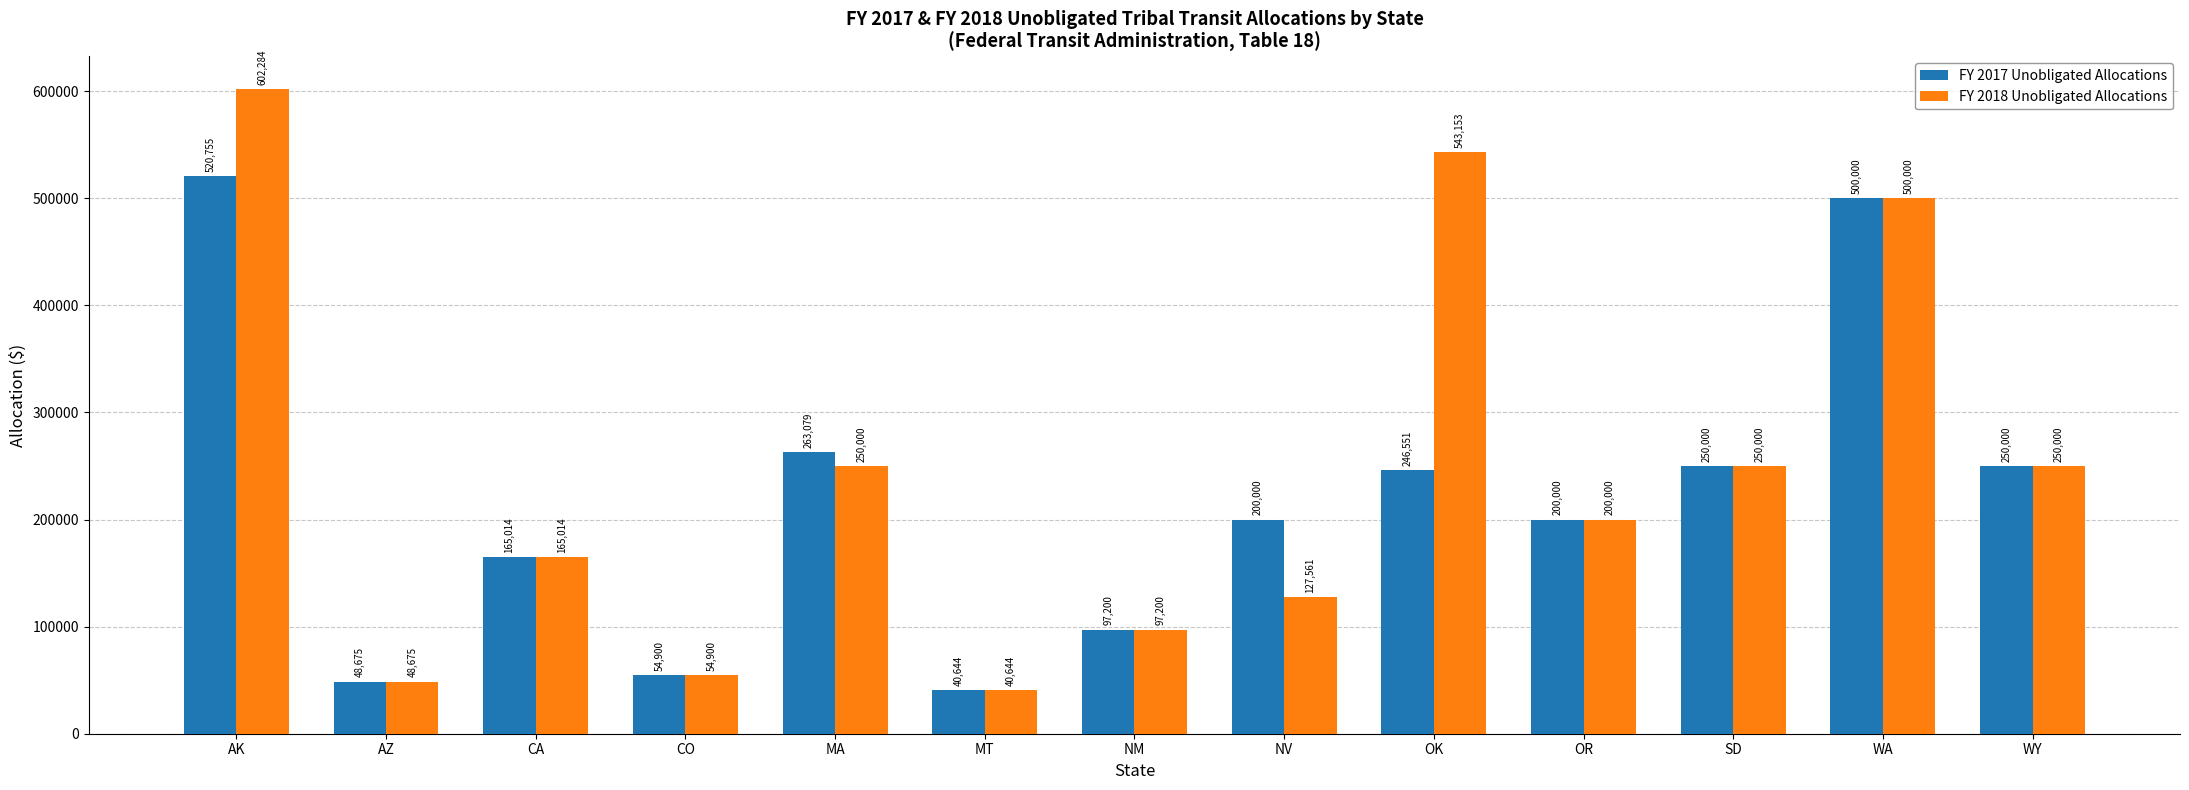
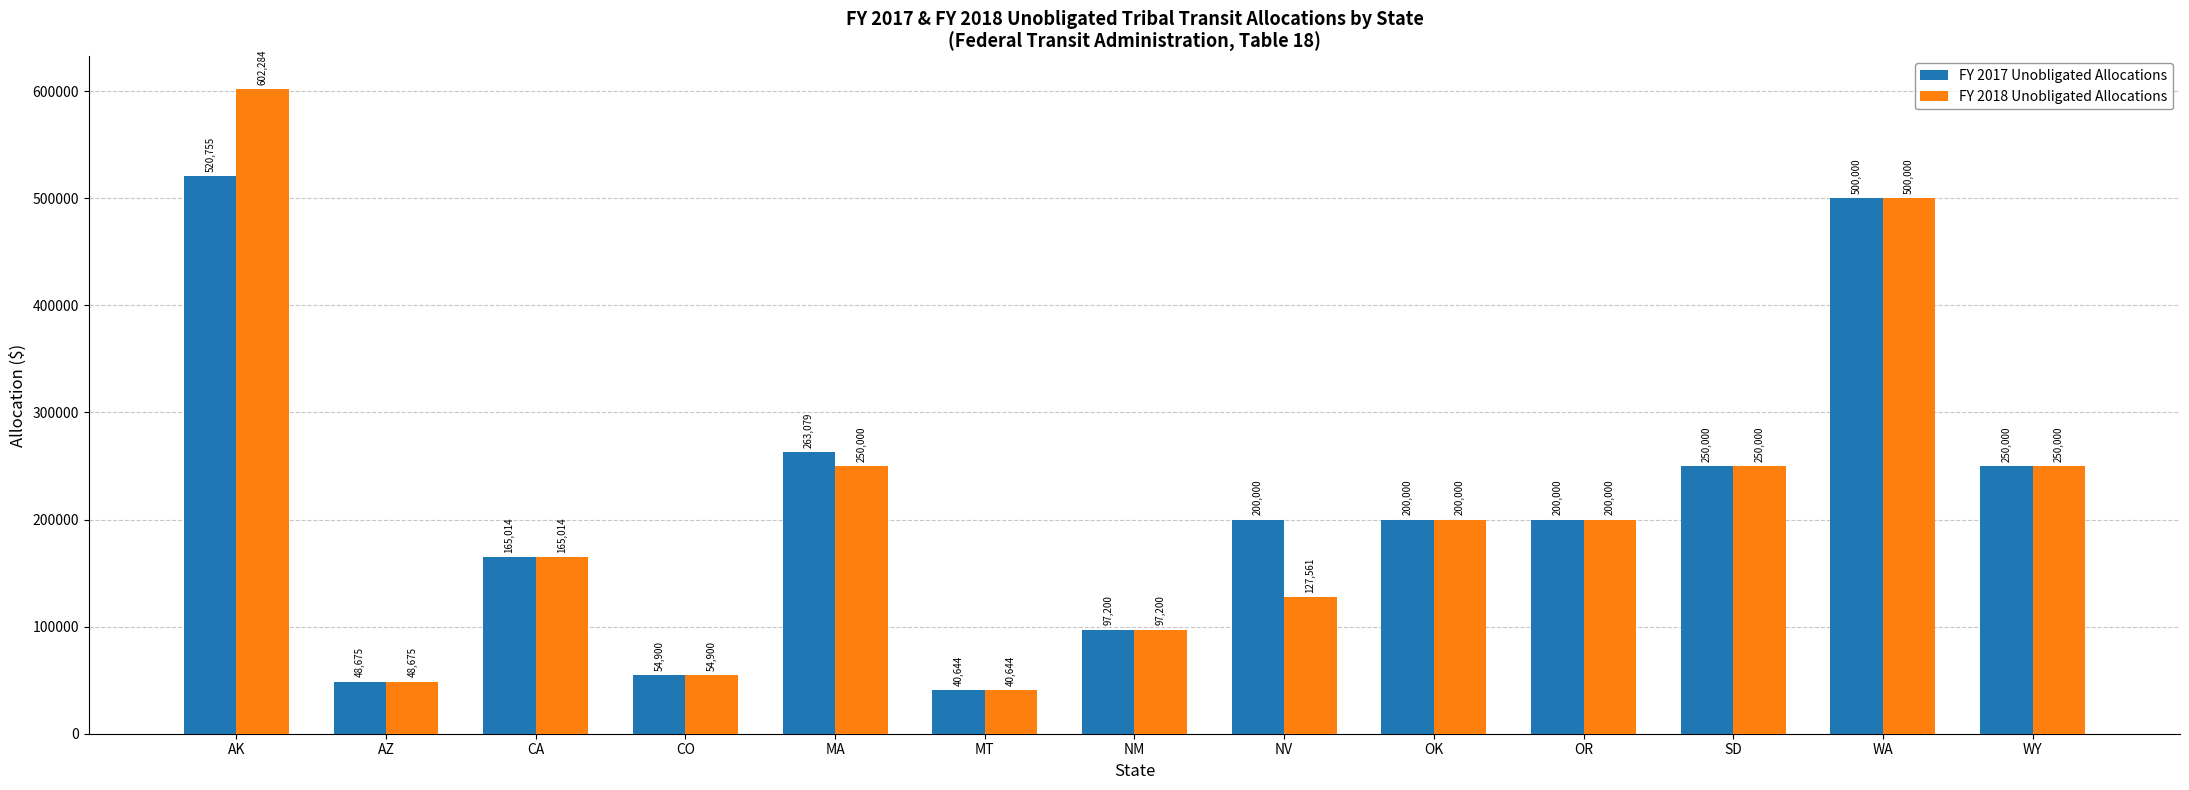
FY 2017 Unobligated Allocations, OK: 246,551 -> 200,000
FY 2018 Unobligated Allocations, OK: 543,153 -> 200,000
